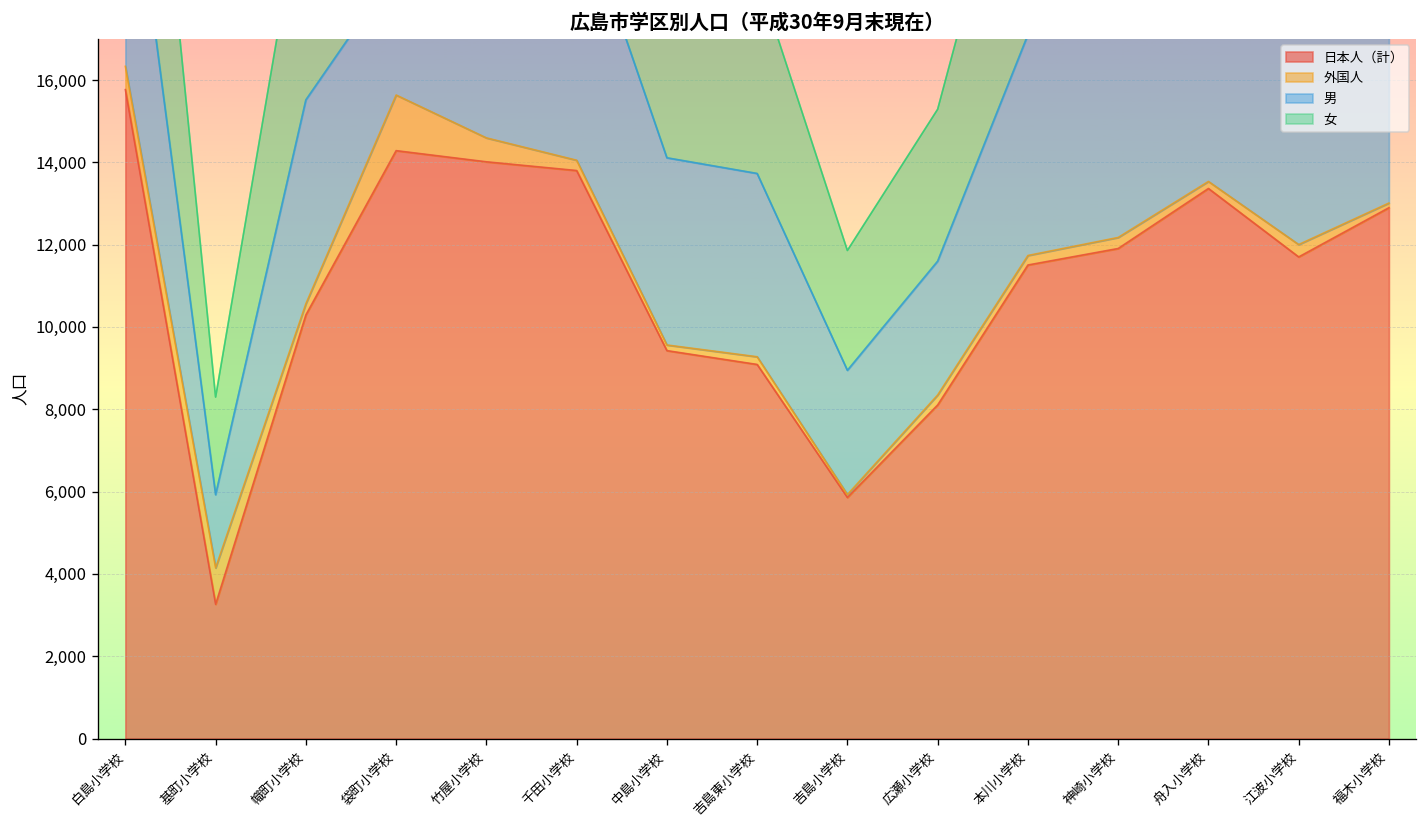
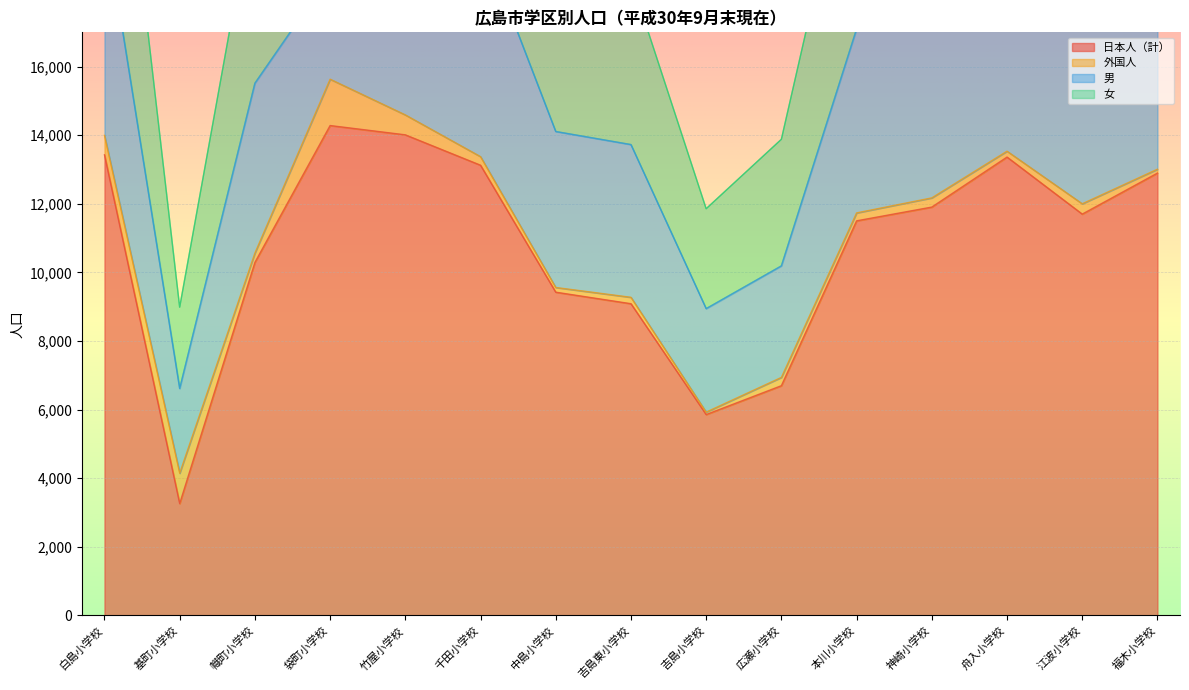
日本人（計）, 白島小学校: 15,800 -> 13,400
男, 基町小学校: 1,800 -> 2,500
日本人（計）, 千田小学校: 13,800 -> 13,100
日本人（計）, 広瀬小学校: 8,100 -> 6,700
